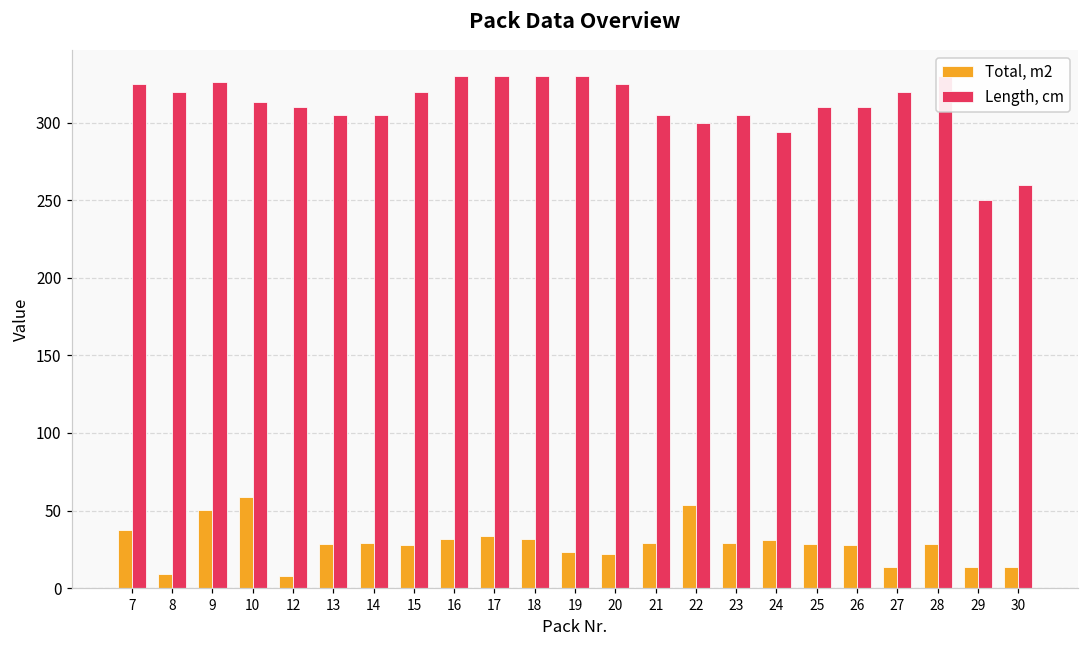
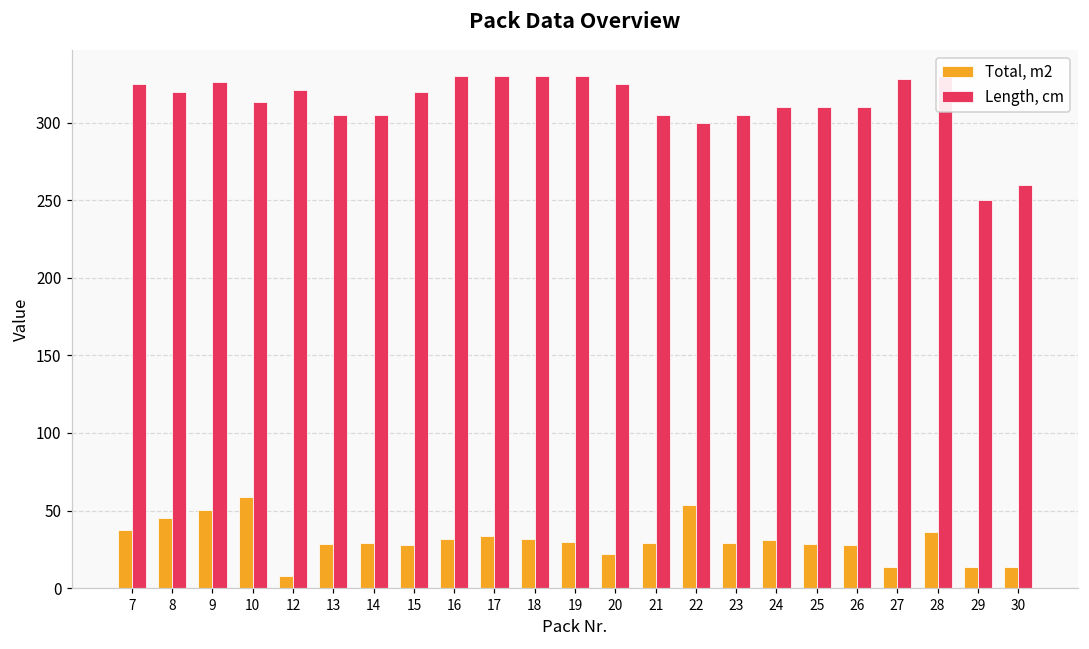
Total, m2, 8: 9 -> 45
Length, cm, 12: 310 -> 321
Total, m2, 19: 23 -> 30
Length, cm, 24: 294 -> 310
Length, cm, 27: 320 -> 328
Total, m2, 28: 29 -> 36
